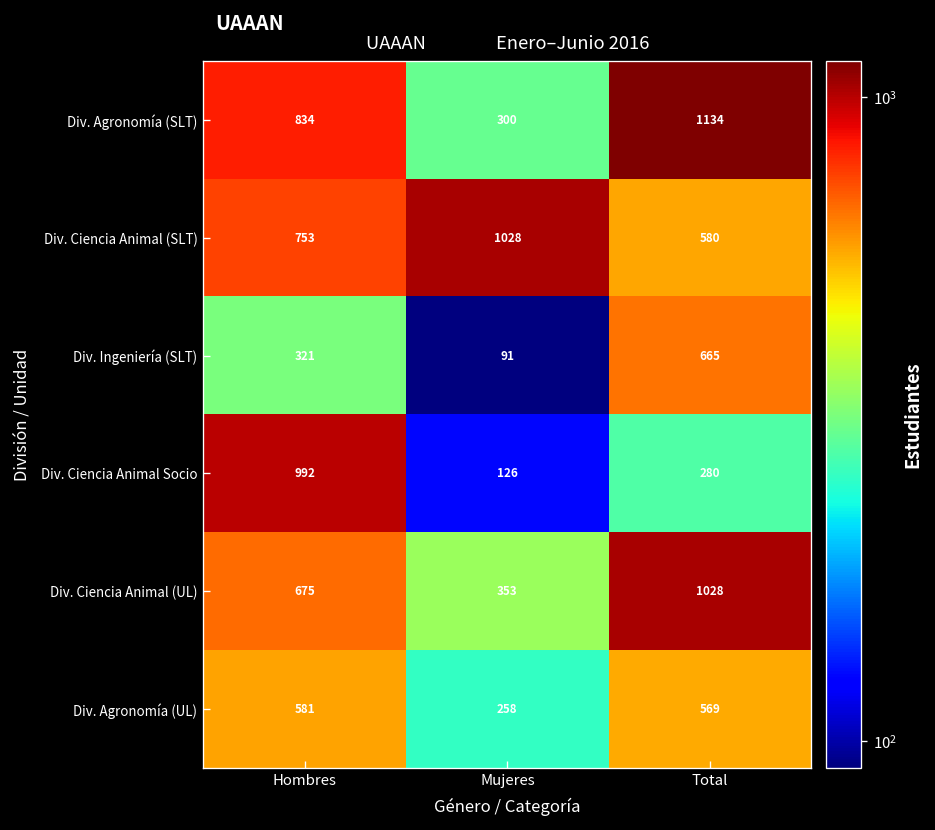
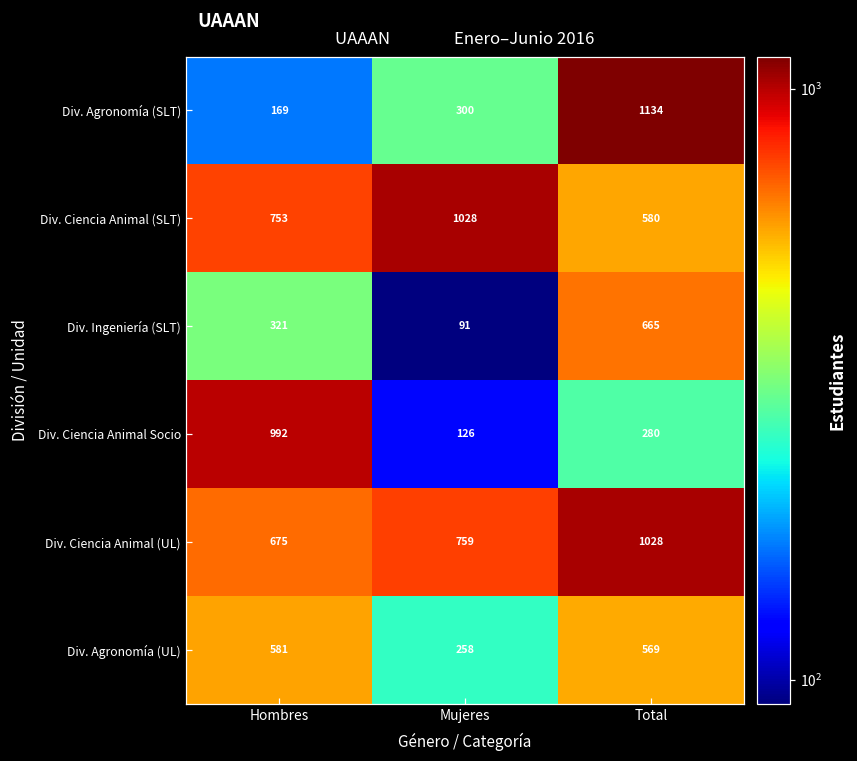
Div. Agronomía (SLT), Hombres: 834 -> 169
Div. Ciencia Animal (UL), Mujeres: 353 -> 759
